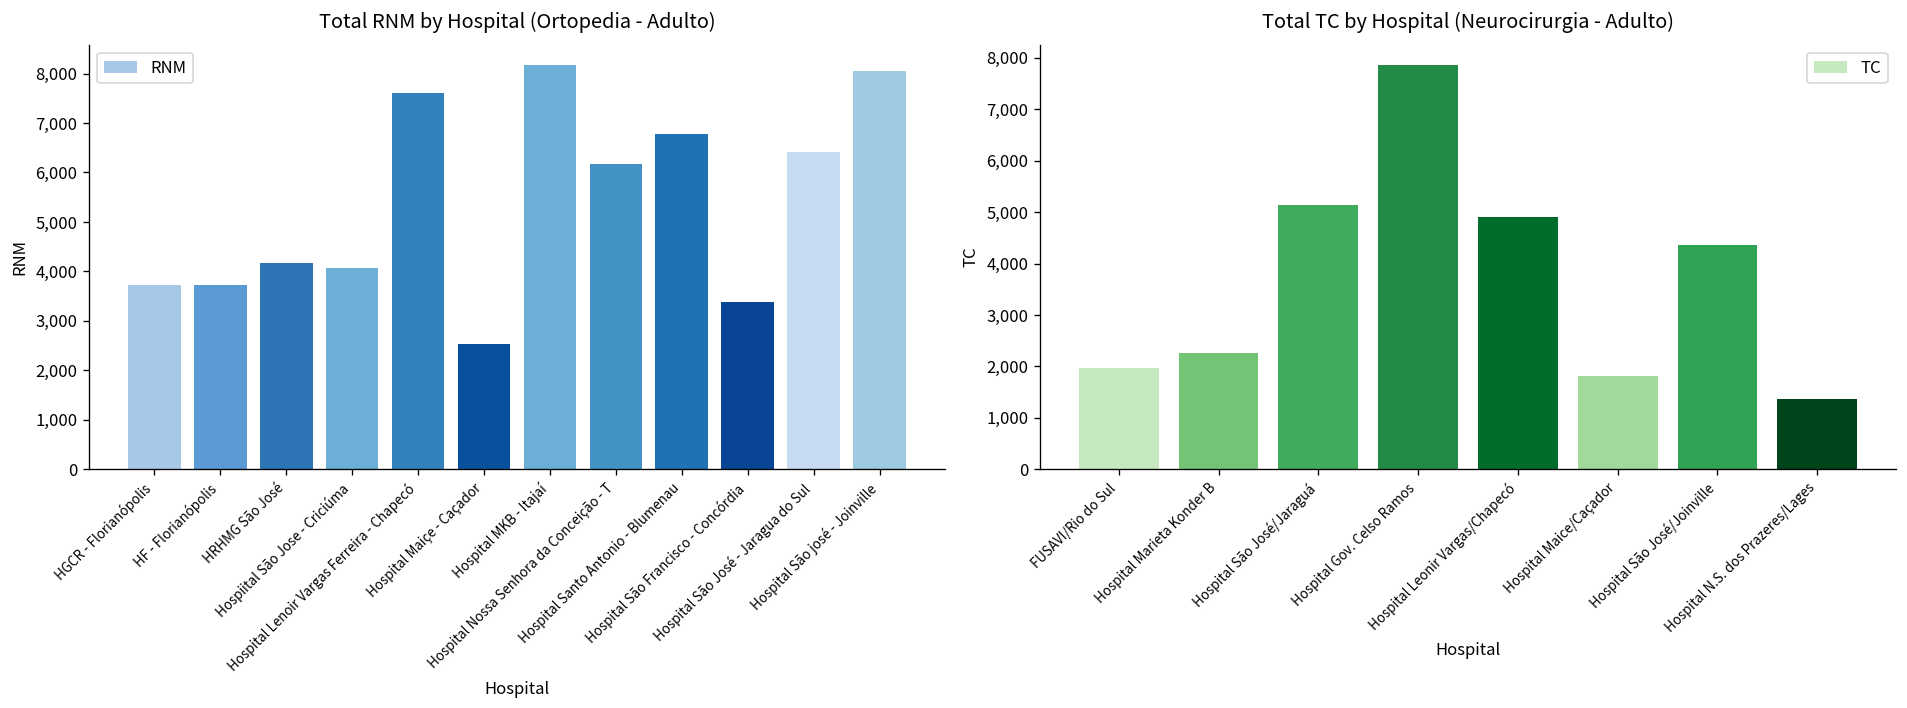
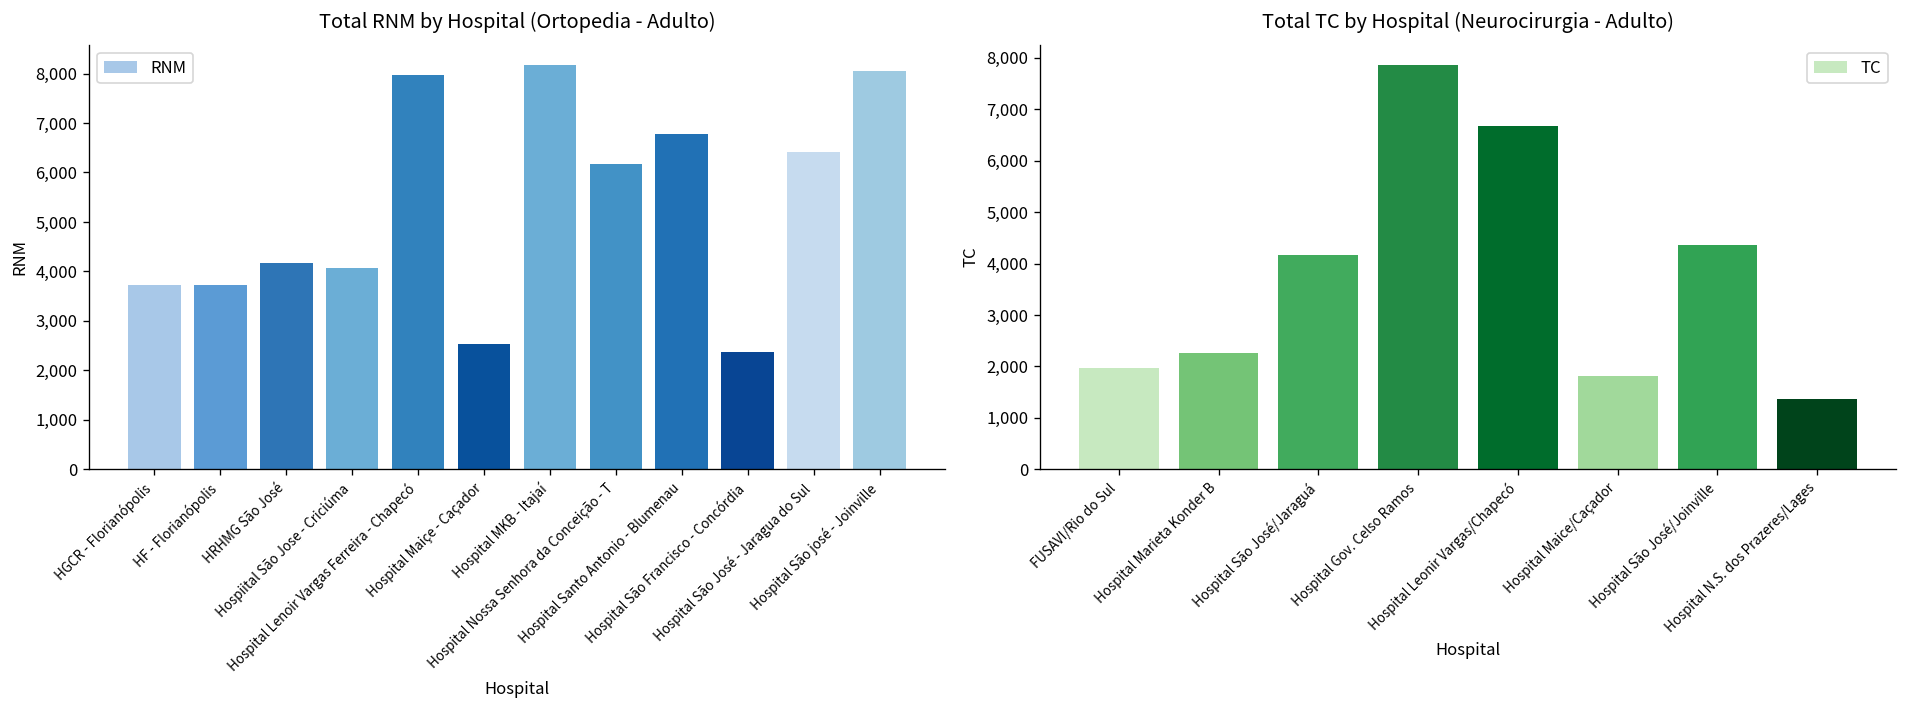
Total RNM by Hospital (Ortopedia - Adulto), Hospital Lenoir Vargas Ferreira - Chapecó: 7,600 -> 8,000
Total RNM by Hospital (Ortopedia - Adulto), Hospital São Francisco - Concórdia: 3,400 -> 2,400
Total TC by Hospital (Neurocirurgia - Adulto), Hospital São José/Jaraguá: 5,100 -> 4,200
Total TC by Hospital (Neurocirurgia - Adulto), Hospital Leonir Vargas/Chapecó: 4,900 -> 6,700
